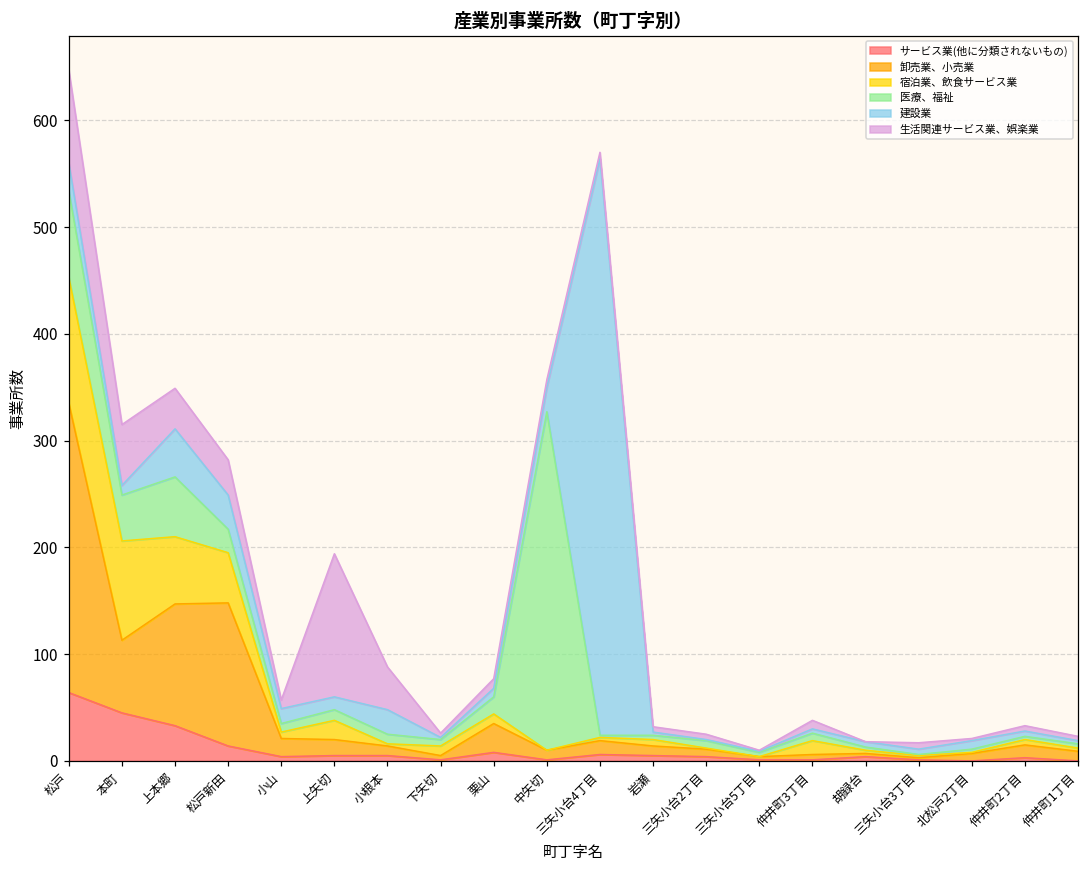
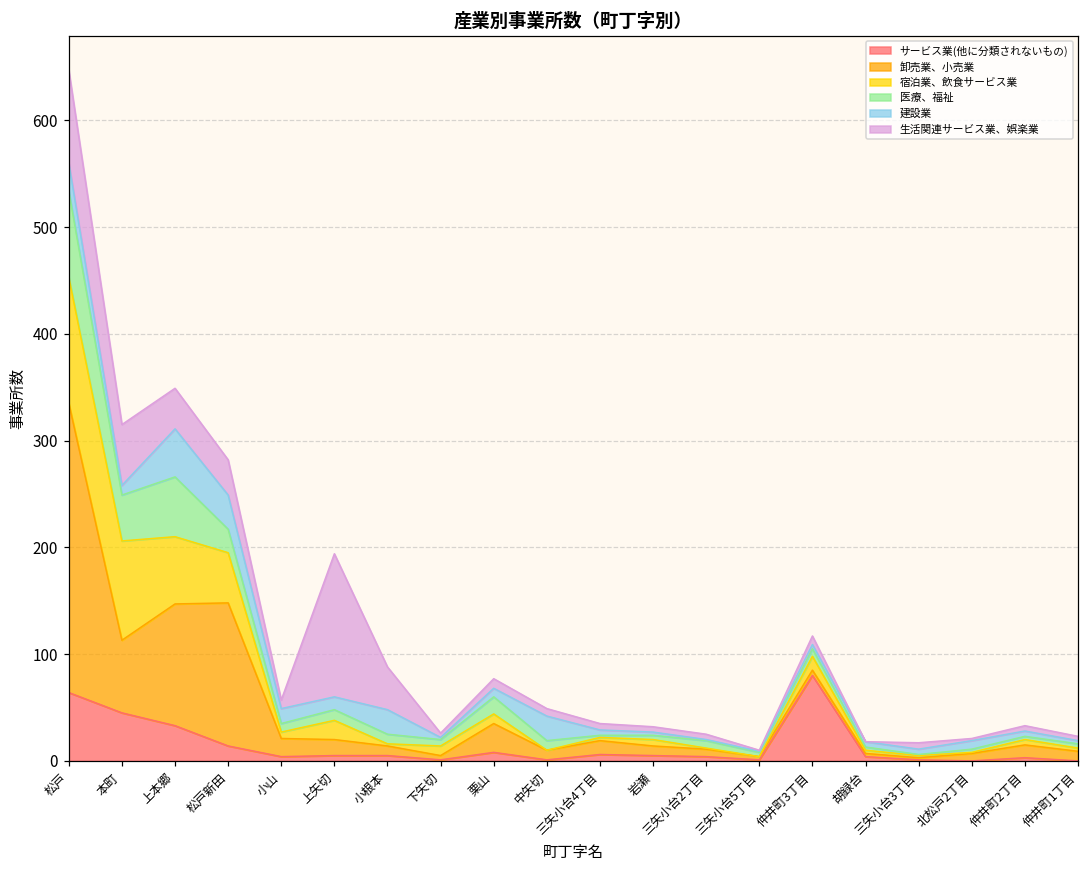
医療、福祉, 中矢切: 320 -> 10
建設業, 三矢小台4丁目: 540 -> 10
サービス業(他に分類されないもの), 仲井町3丁目: 0 -> 80
